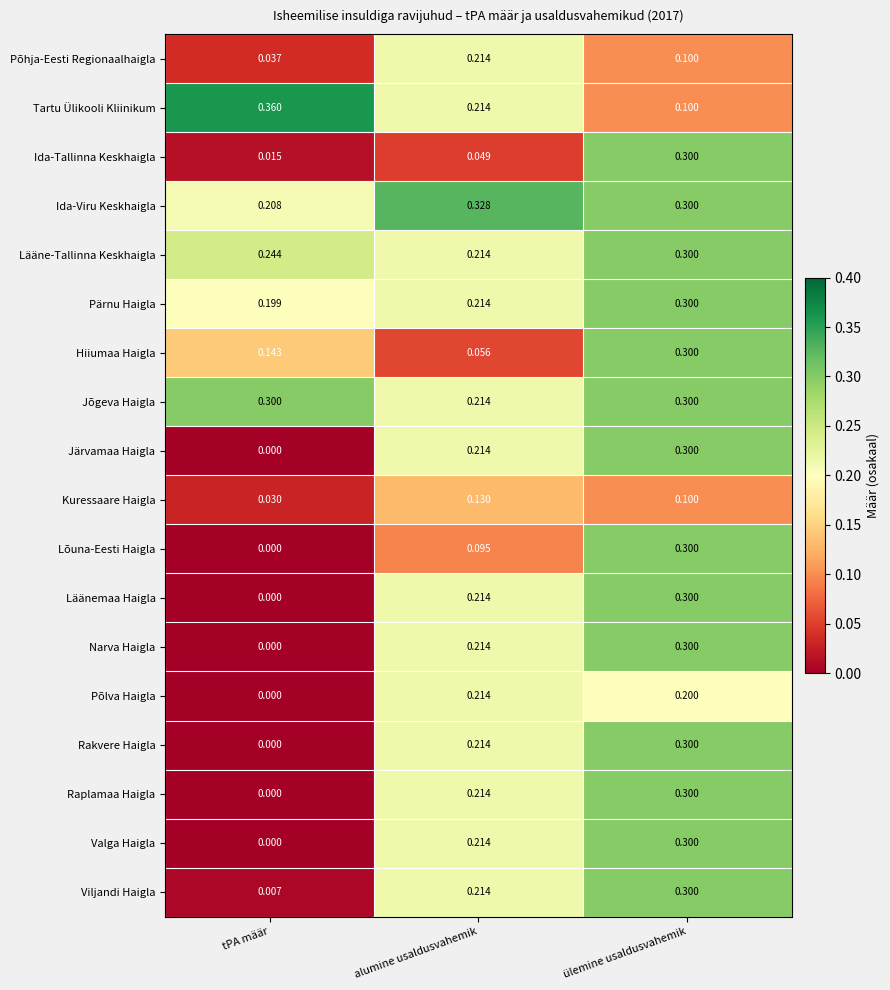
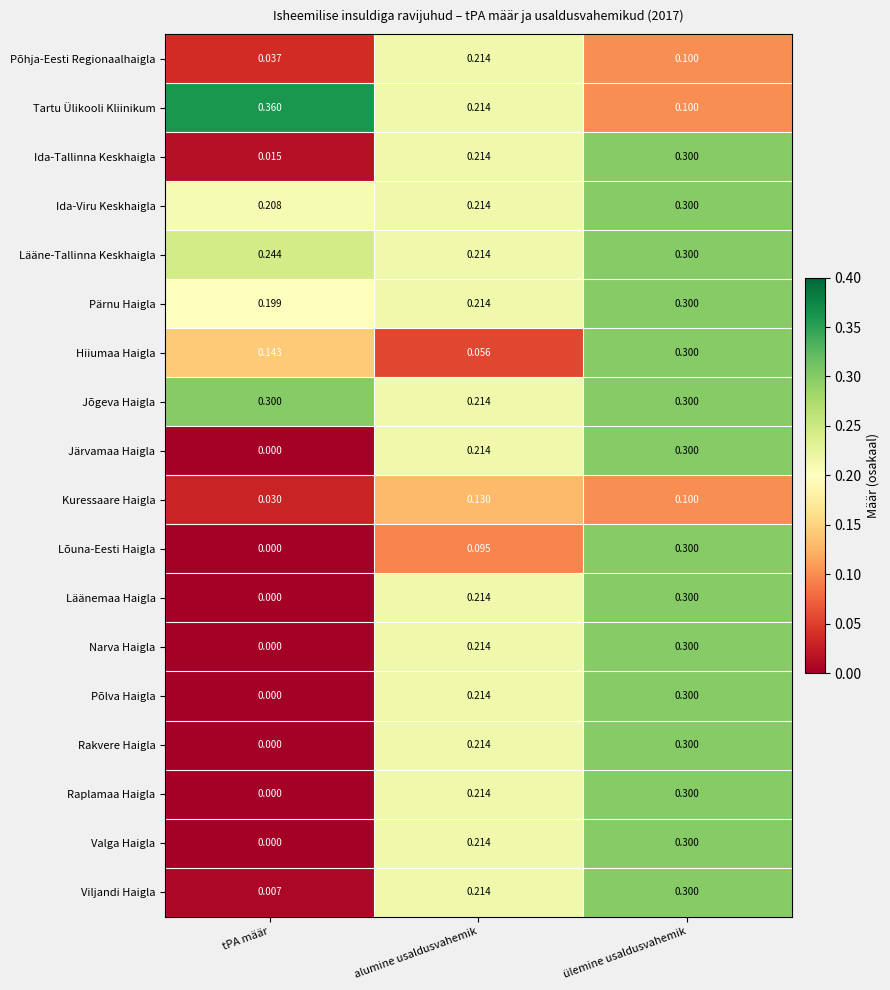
Ida-Tallinna Keskhaigla, alumine usaldusvahemik: 0.049 -> 0.214
Ida-Viru Keskhaigla, alumine usaldusvahemik: 0.328 -> 0.214
Põlva Haigla, ülemine usaldusvahemik: 0.200 -> 0.300
